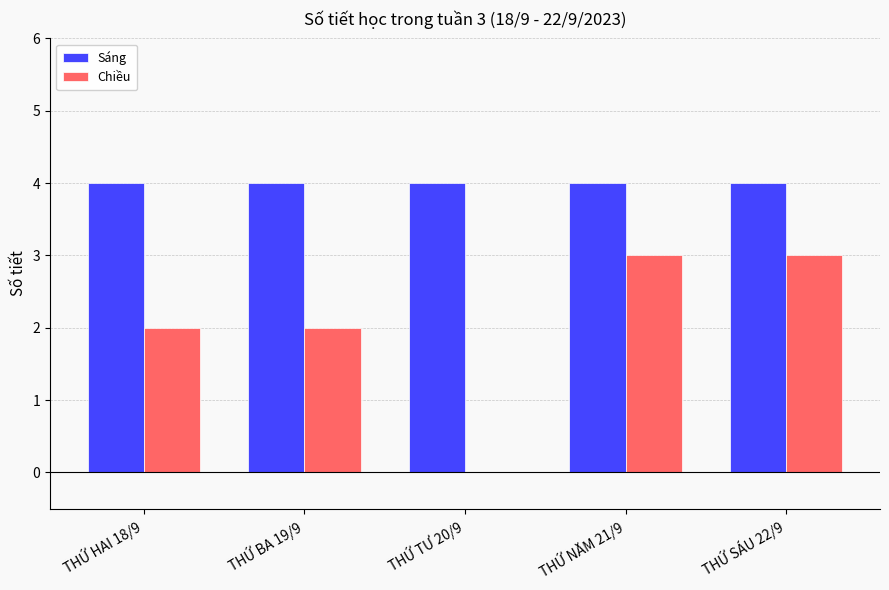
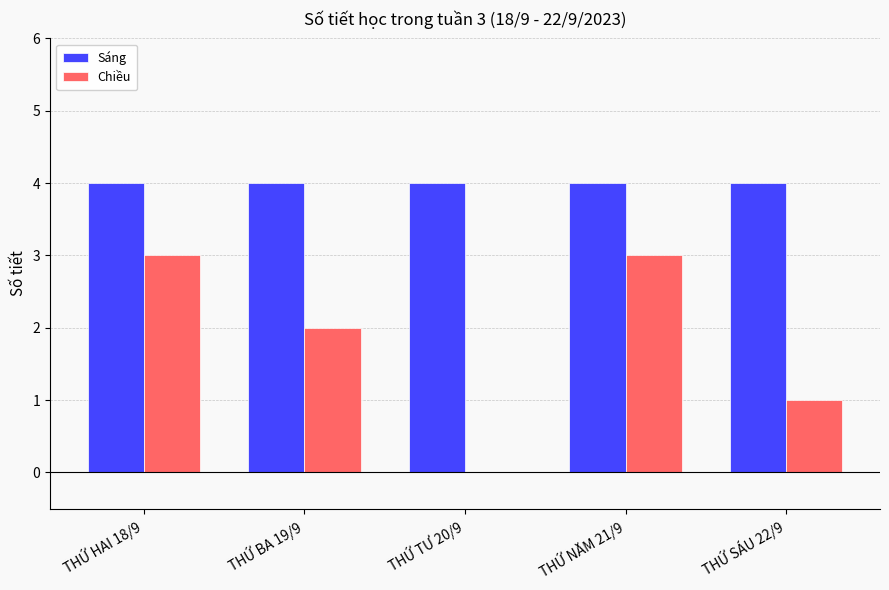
Chiều, THỨ HAI 18/9: 2 -> 3
Chiều, THỨ SÁU 22/9: 3 -> 1
